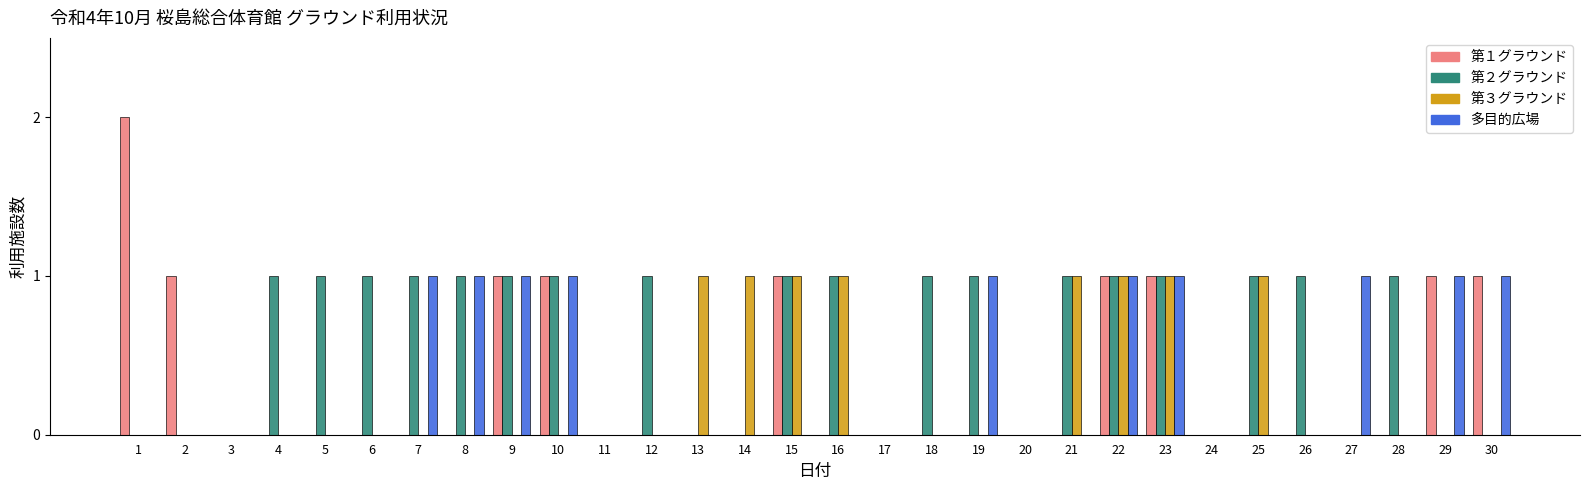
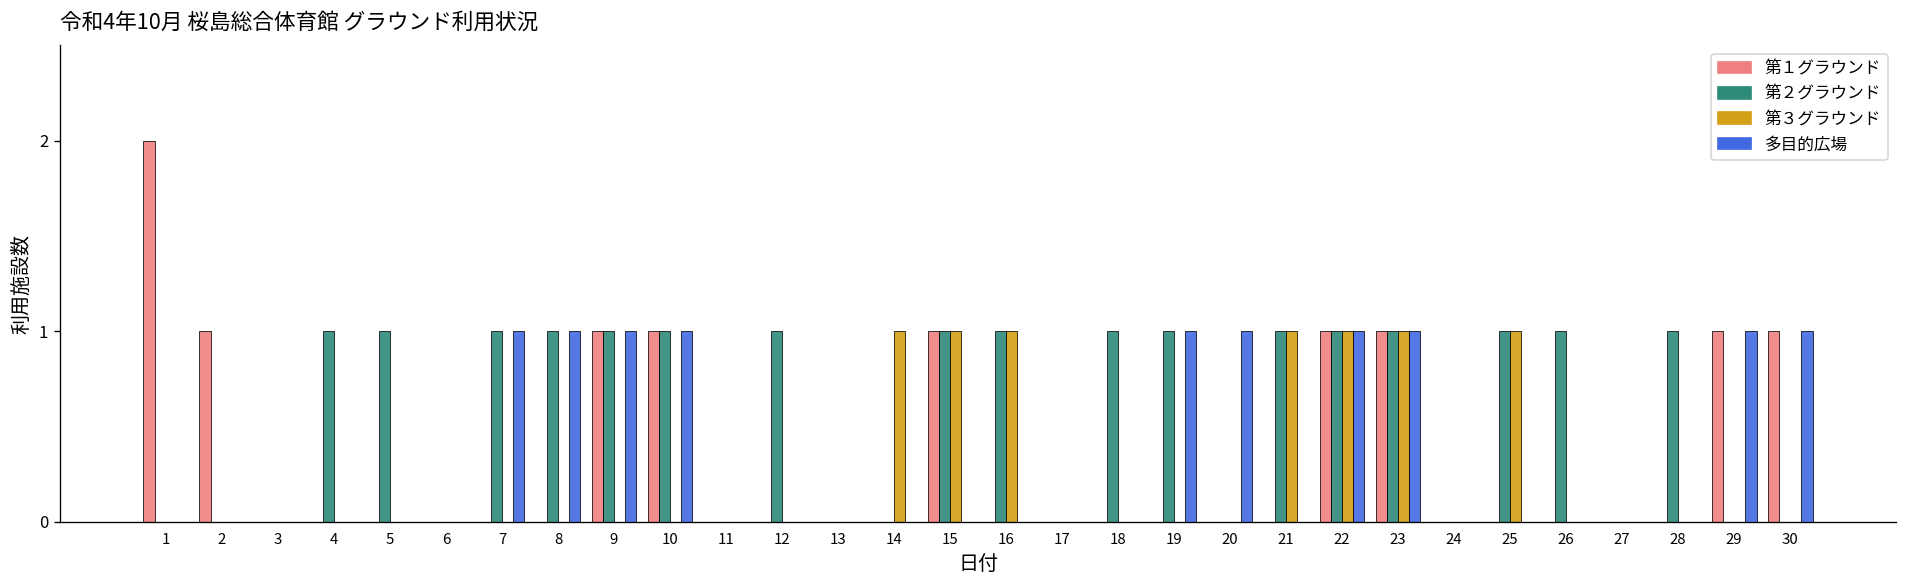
第２グラウンド, 6: 1 -> 0
第３グラウンド, 13: 1 -> 0
多目的広場, 20: 0 -> 1
多目的広場, 27: 1 -> 0
